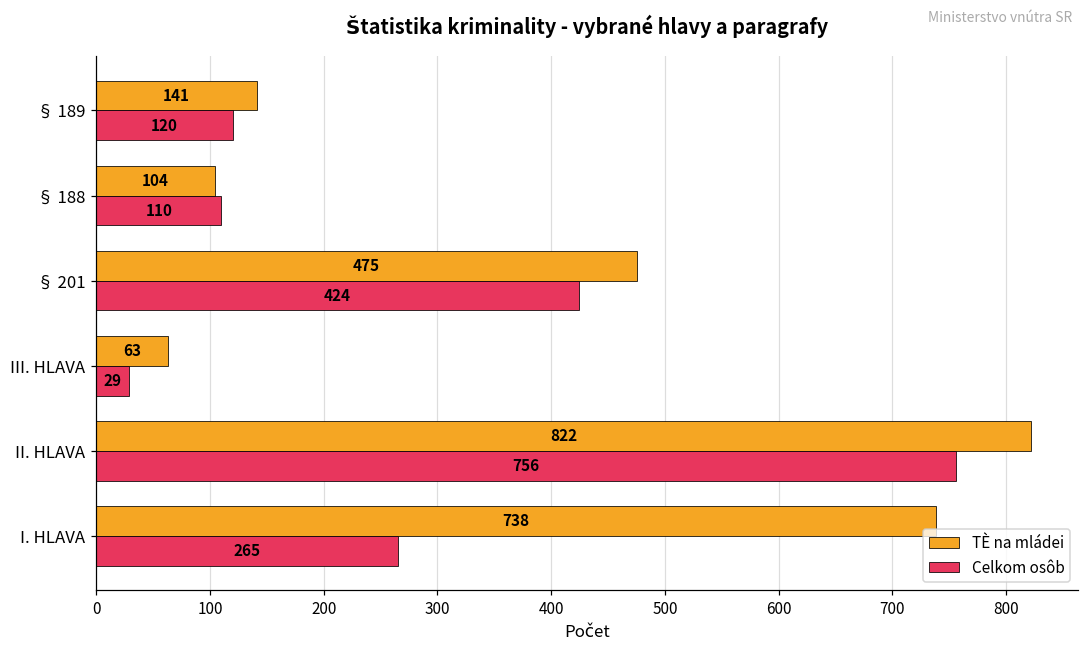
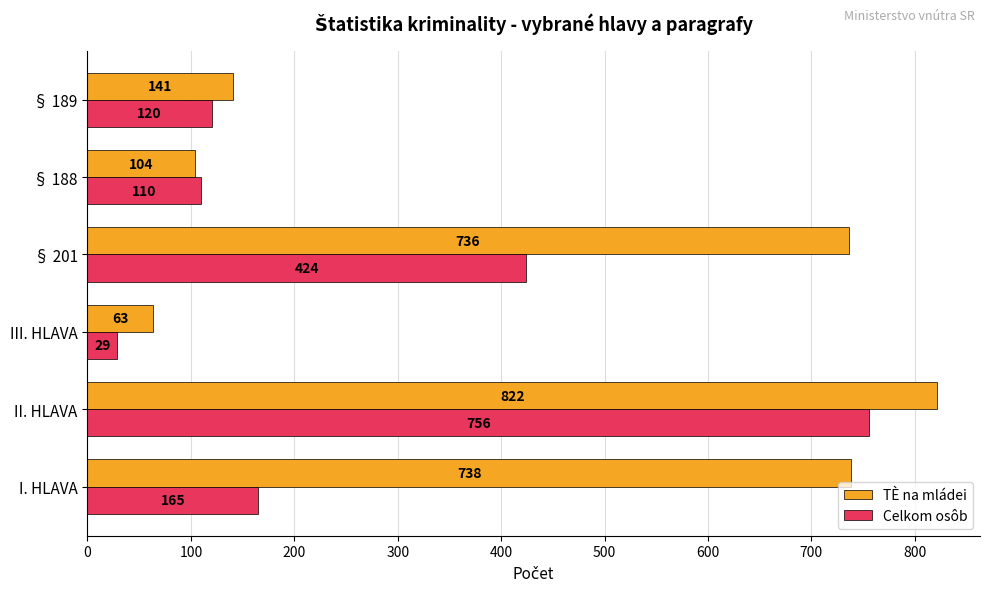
TÈ na mládei, § 201: 475 -> 736
Celkom osôb, I. HLAVA: 265 -> 165
